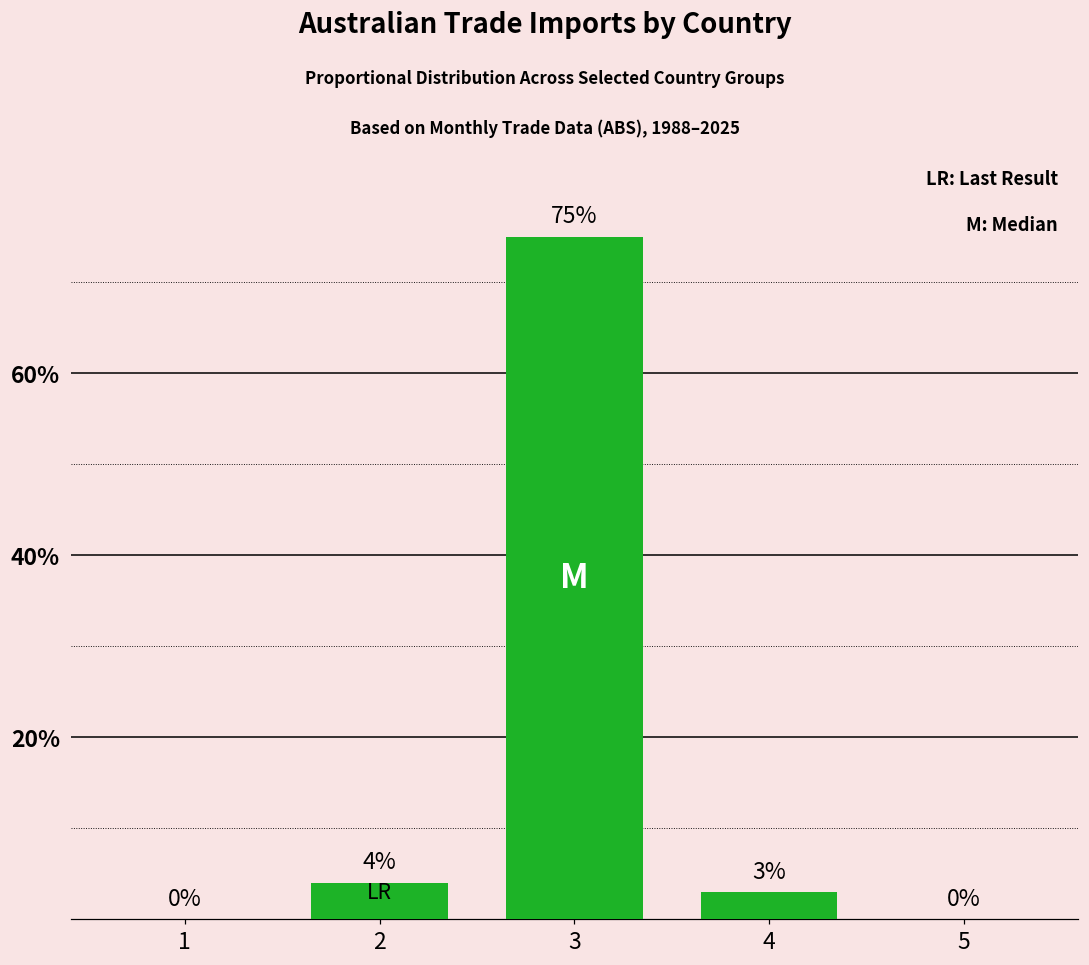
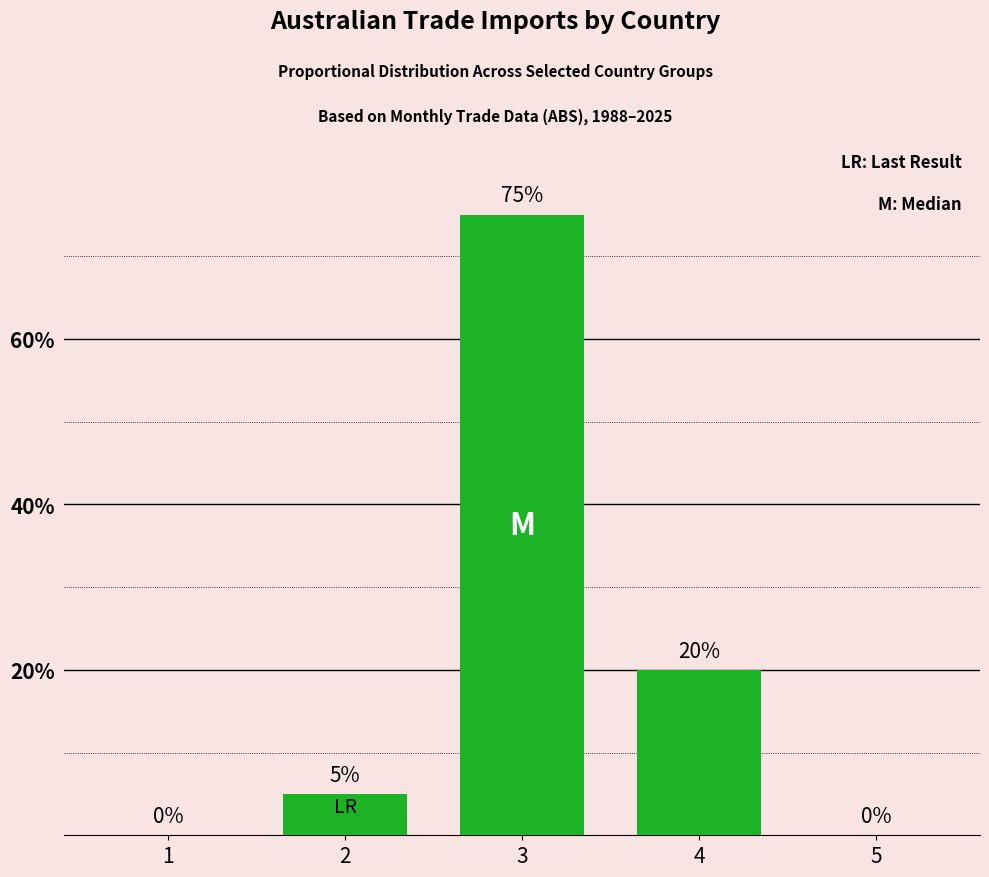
2: 4% -> 5%
4: 3% -> 20%
